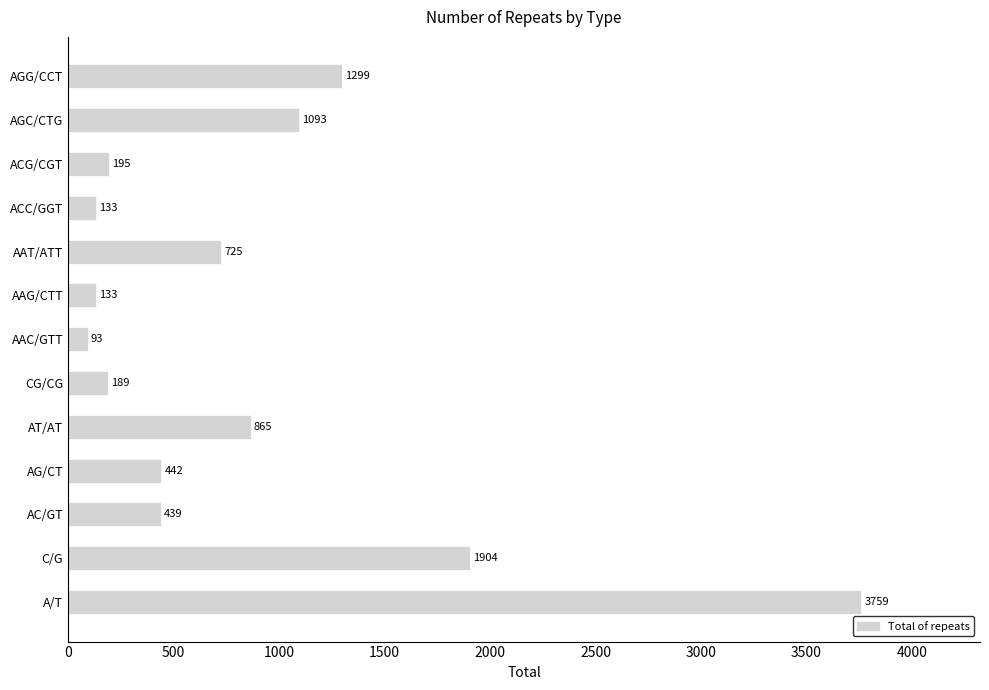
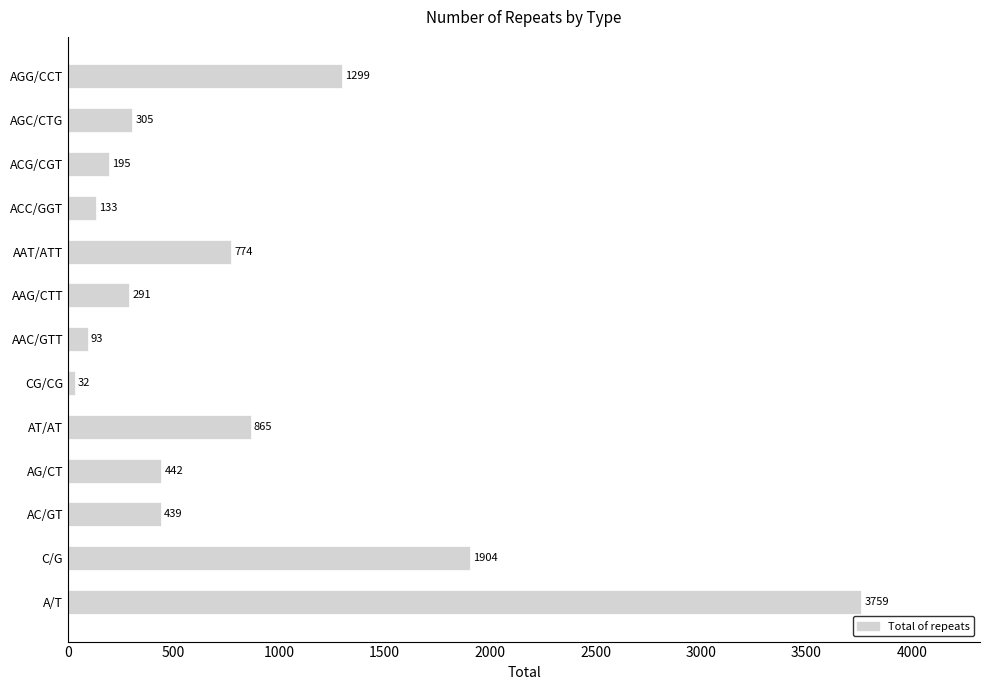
AGC/CTG: 1093 -> 305
AAT/ATT: 725 -> 774
AAG/CTT: 133 -> 291
CG/CG: 189 -> 32
